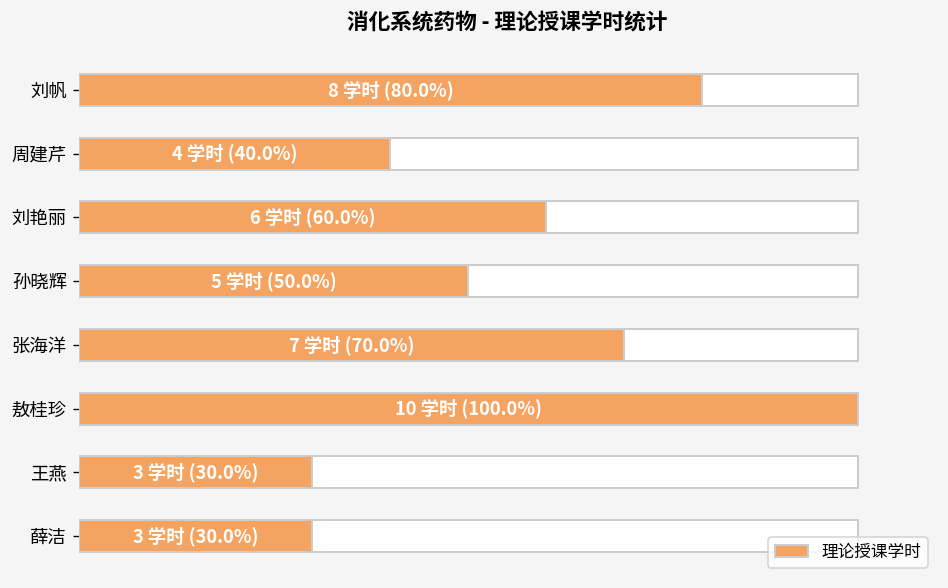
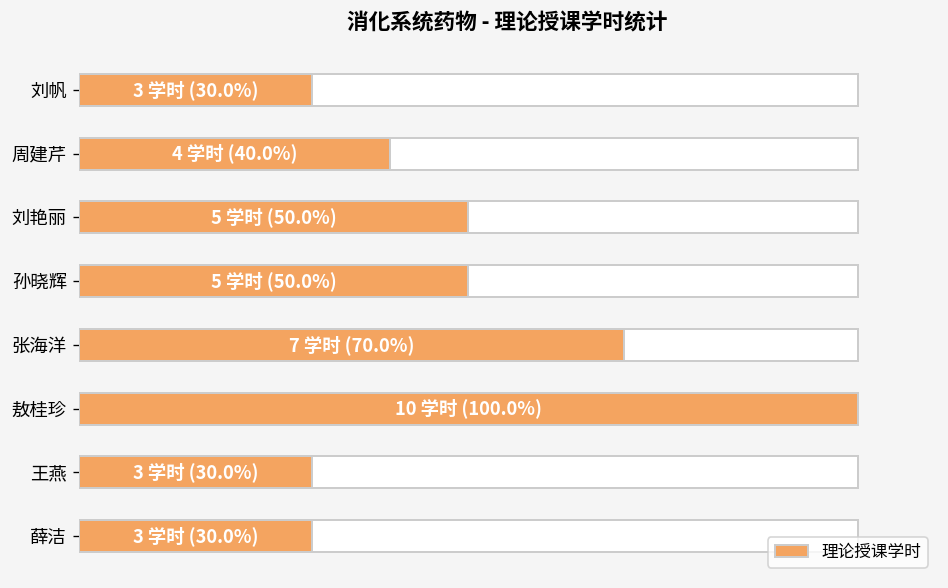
理论授课学时, 刘帆: 8 学时 (80.0%) -> 3 学时 (30.0%)
理论授课学时, 刘艳丽: 6 学时 (60.0%) -> 5 学时 (50.0%)
